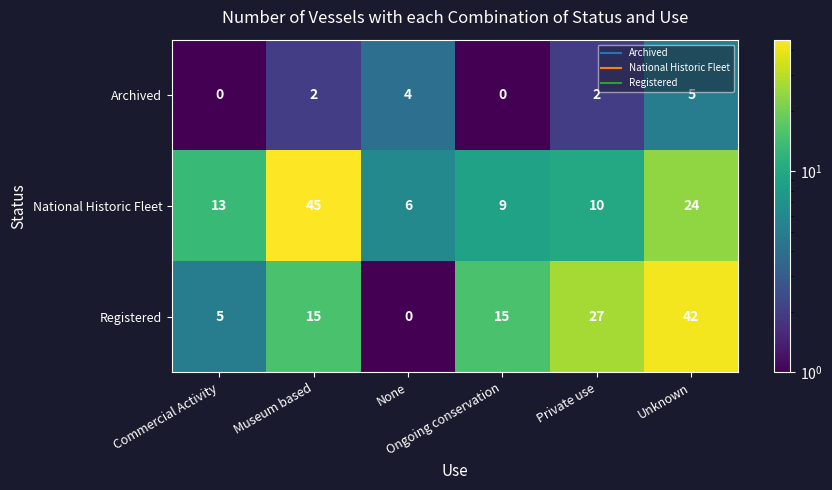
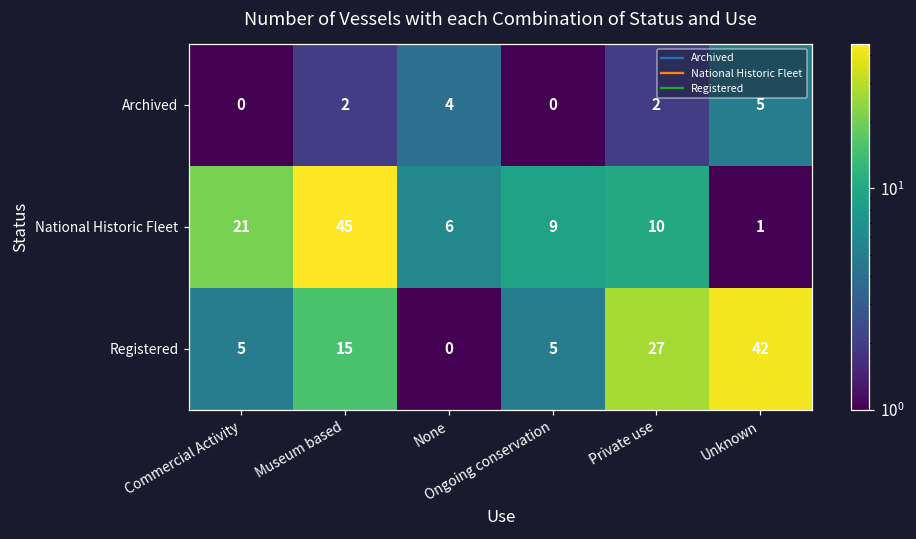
National Historic Fleet, Commercial Activity: 13 -> 21
National Historic Fleet, Unknown: 24 -> 1
Registered, Ongoing conservation: 15 -> 5
